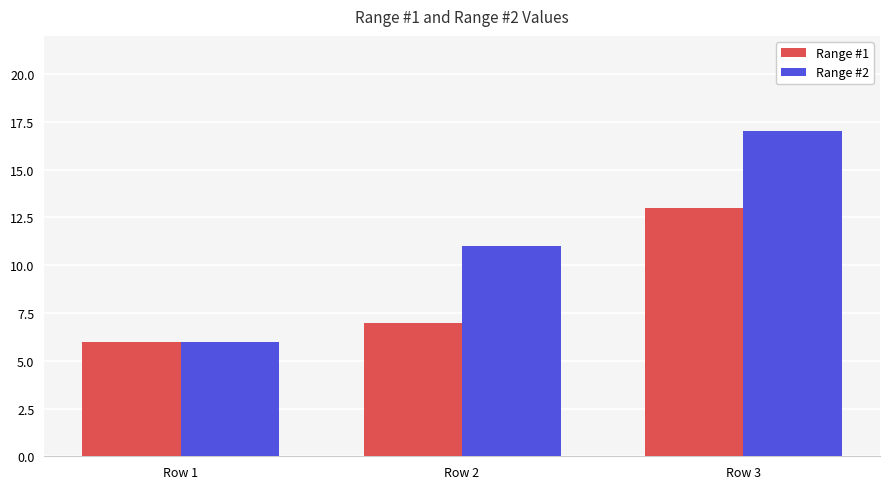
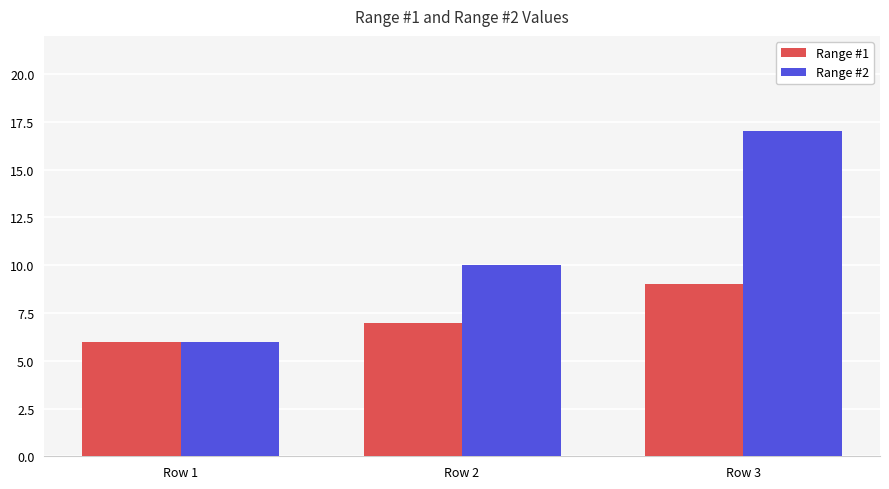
Range #2, Row 2: 11 -> 10
Range #1, Row 3: 13 -> 9
